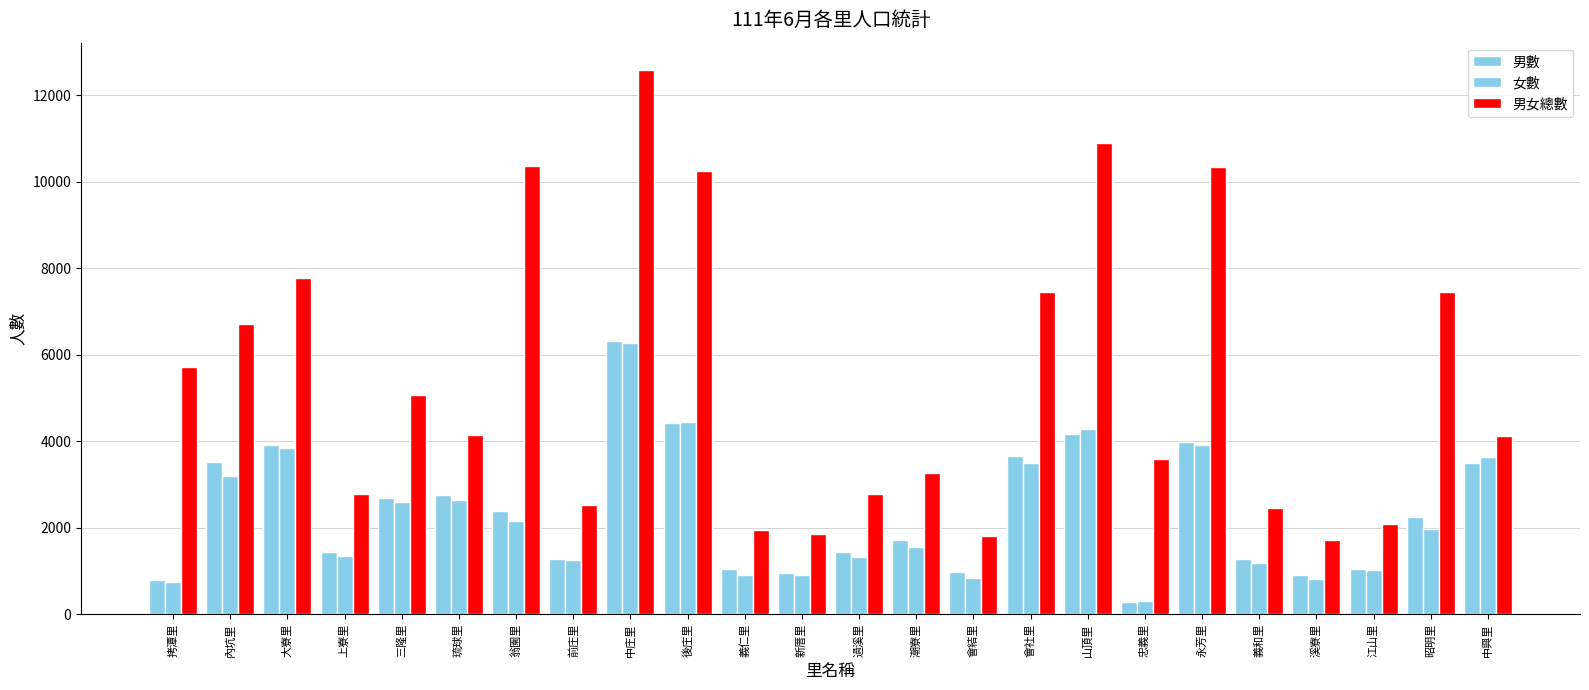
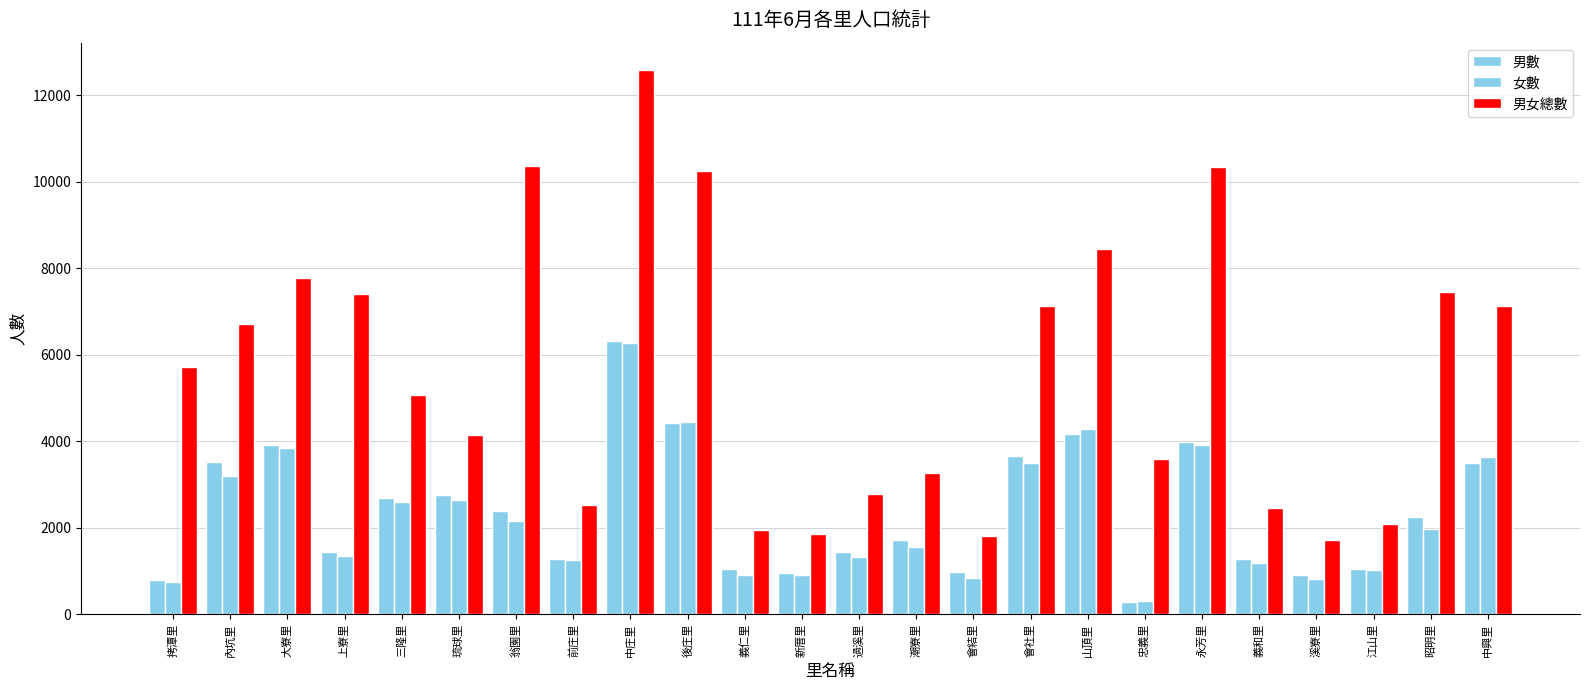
男女總數, 上寮里: 2800 -> 7400
男女總數, 會社里: 7400 -> 7100
男女總數, 山頂里: 10900 -> 8500
男女總數, 中興里: 4100 -> 7100
